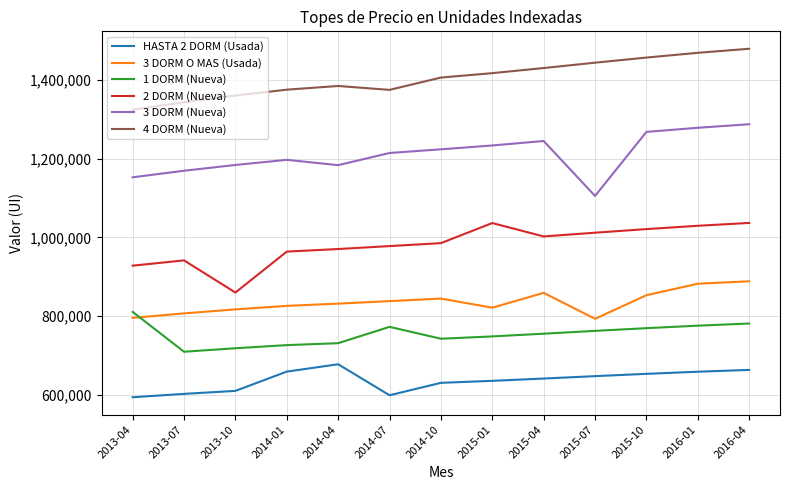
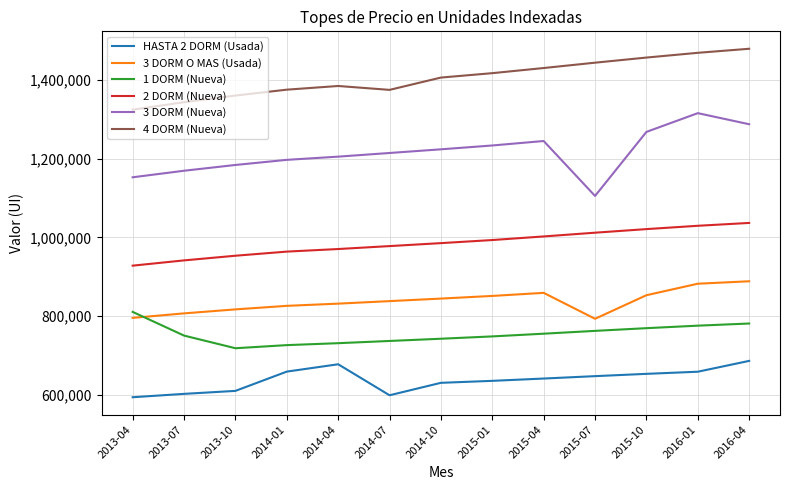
1 DORM (Nueva), 2013-07: 710,000 -> 750,000
2 DORM (Nueva), 2013-10: 860,000 -> 950,000
3 DORM (Nueva), 2014-04: 1,180,000 -> 1,200,000
1 DORM (Nueva), 2014-07: 770,000 -> 740,000
3 DORM O MAS (Usada), 2015-01: 820,000 -> 850,000
2 DORM (Nueva), 2015-01: 1,040,000 -> 990,000
3 DORM (Nueva), 2016-01: 1,280,000 -> 1,320,000
HASTA 2 DORM (Usada), 2016-04: 660,000 -> 690,000
